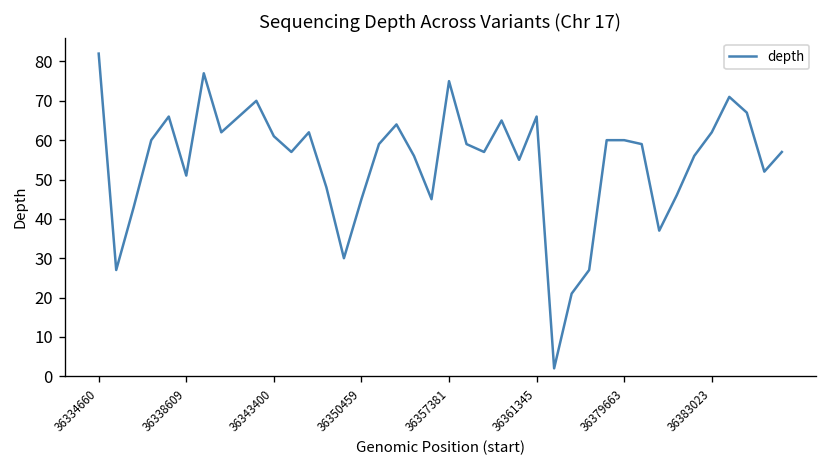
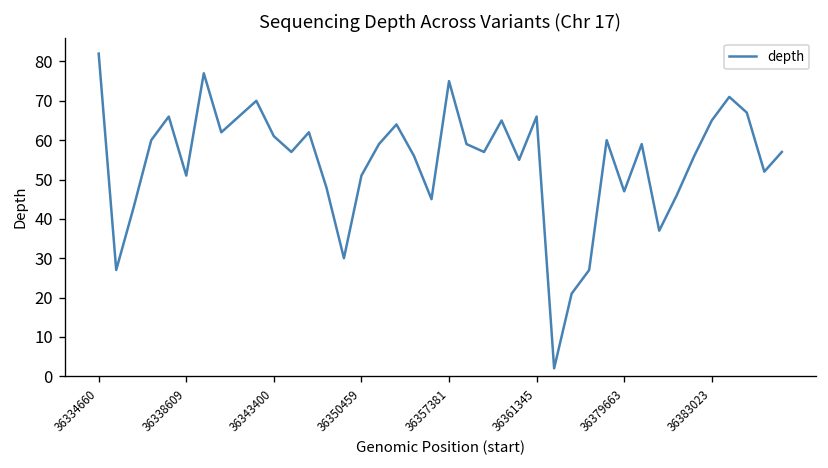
36350459: 45 -> 51
36379663: 60 -> 47
36383023: 62 -> 65
